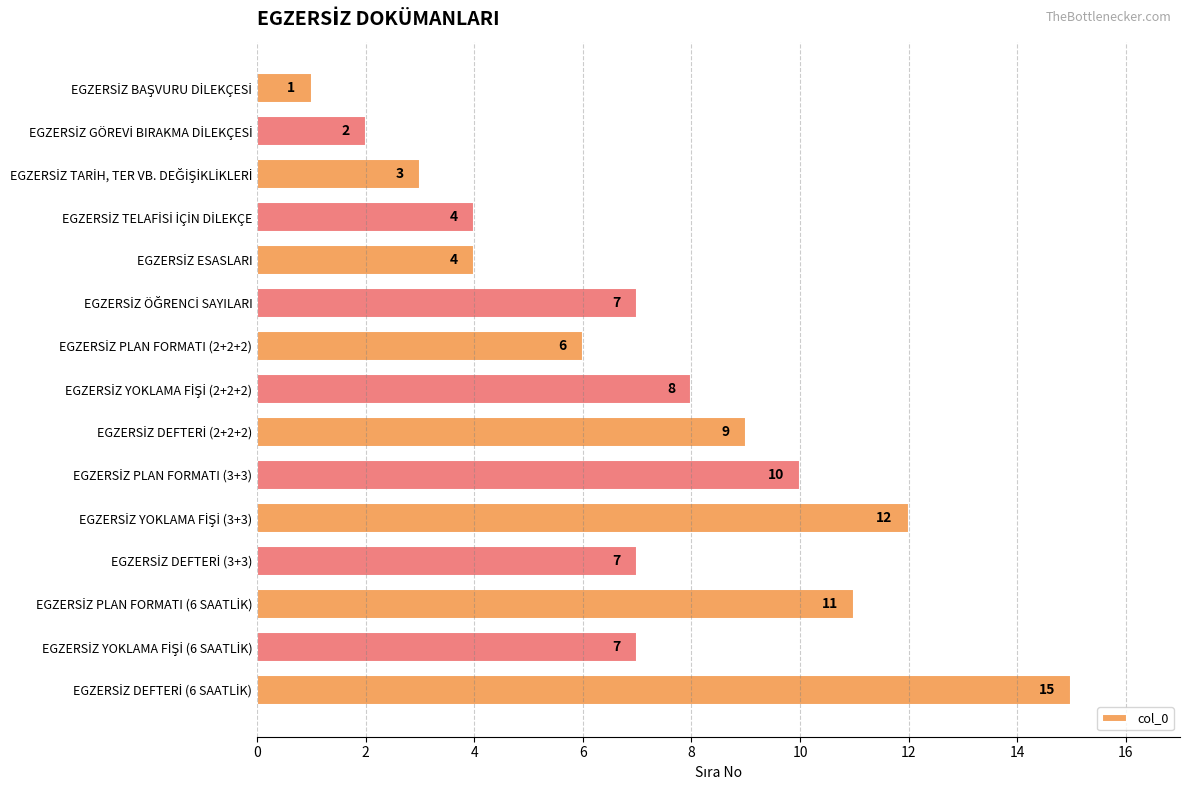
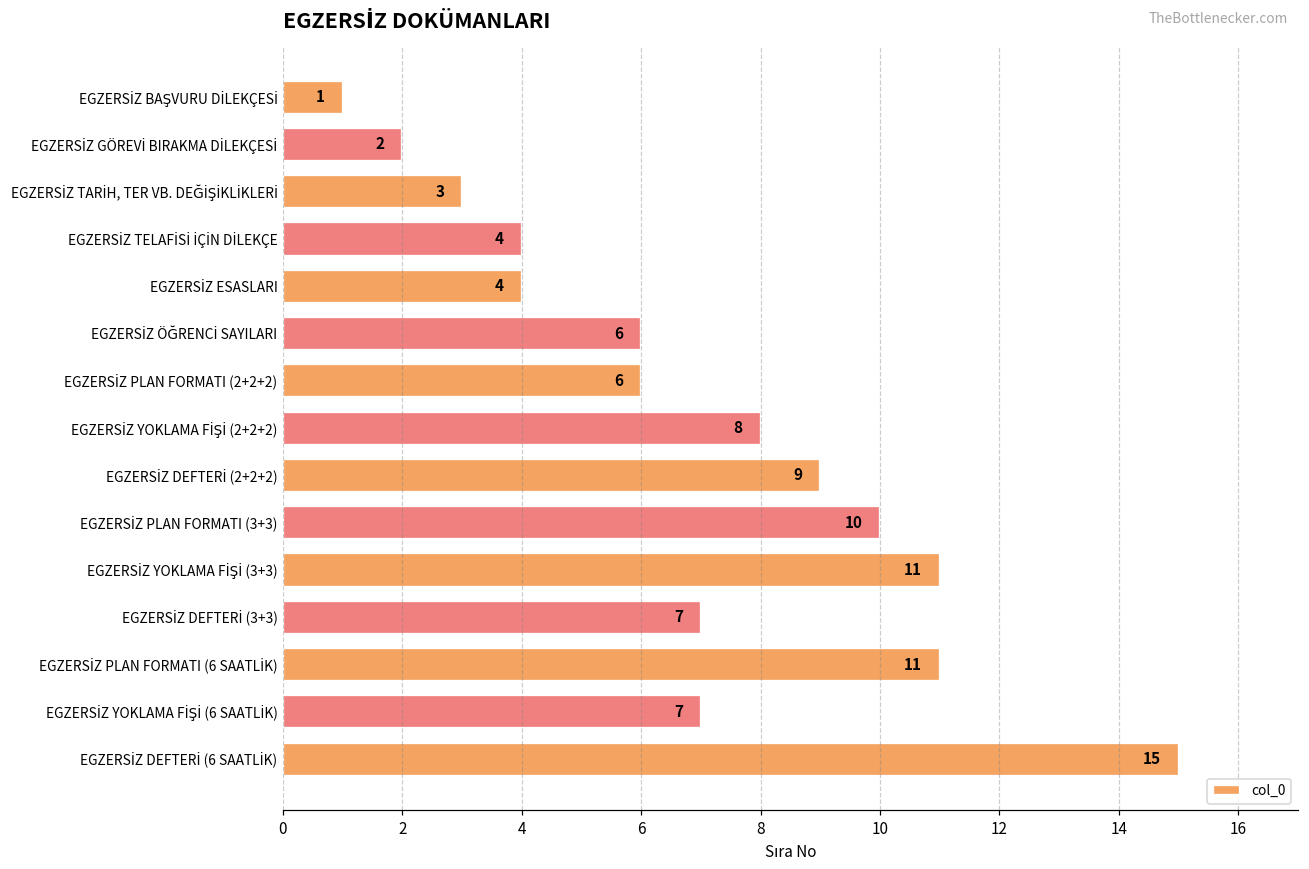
EGZERSİZ ÖĞRENCİ SAYILARI: 7 -> 6
EGZERSİZ YOKLAMA FİŞİ (3+3): 12 -> 11
